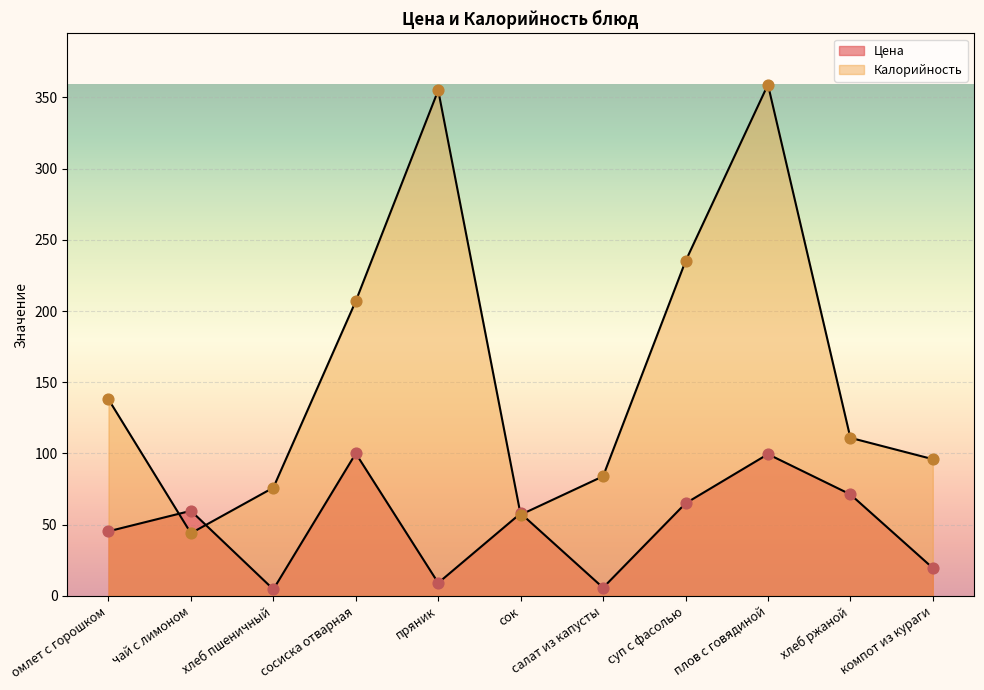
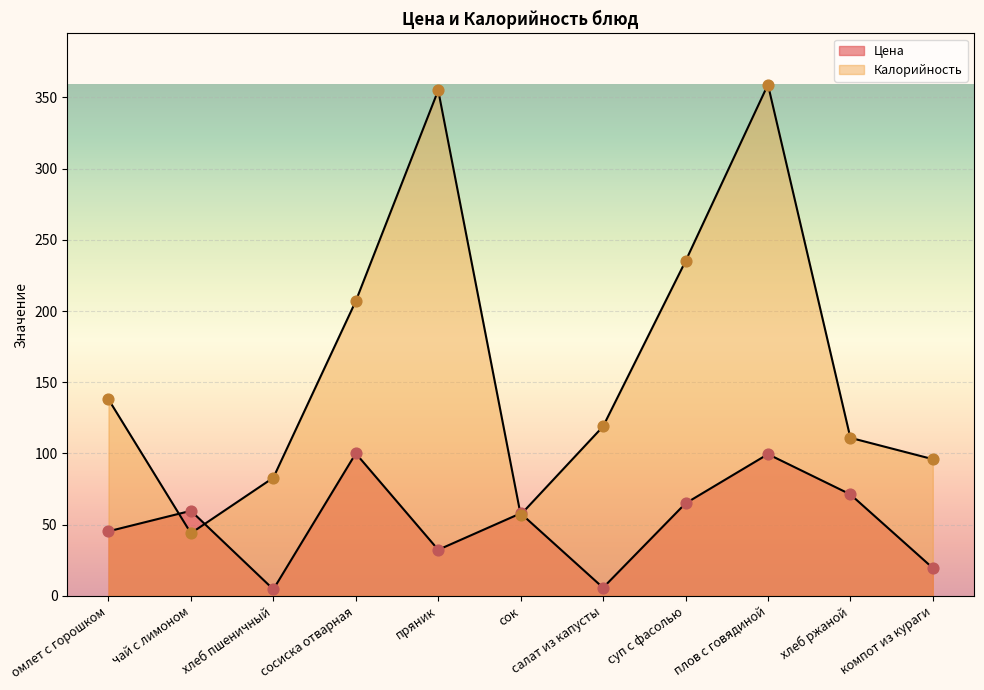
Калорийность, хлеб пшеничный: 76 -> 83
Цена, пряник: 9 -> 32
Калорийность, салат из капусты: 84 -> 119
